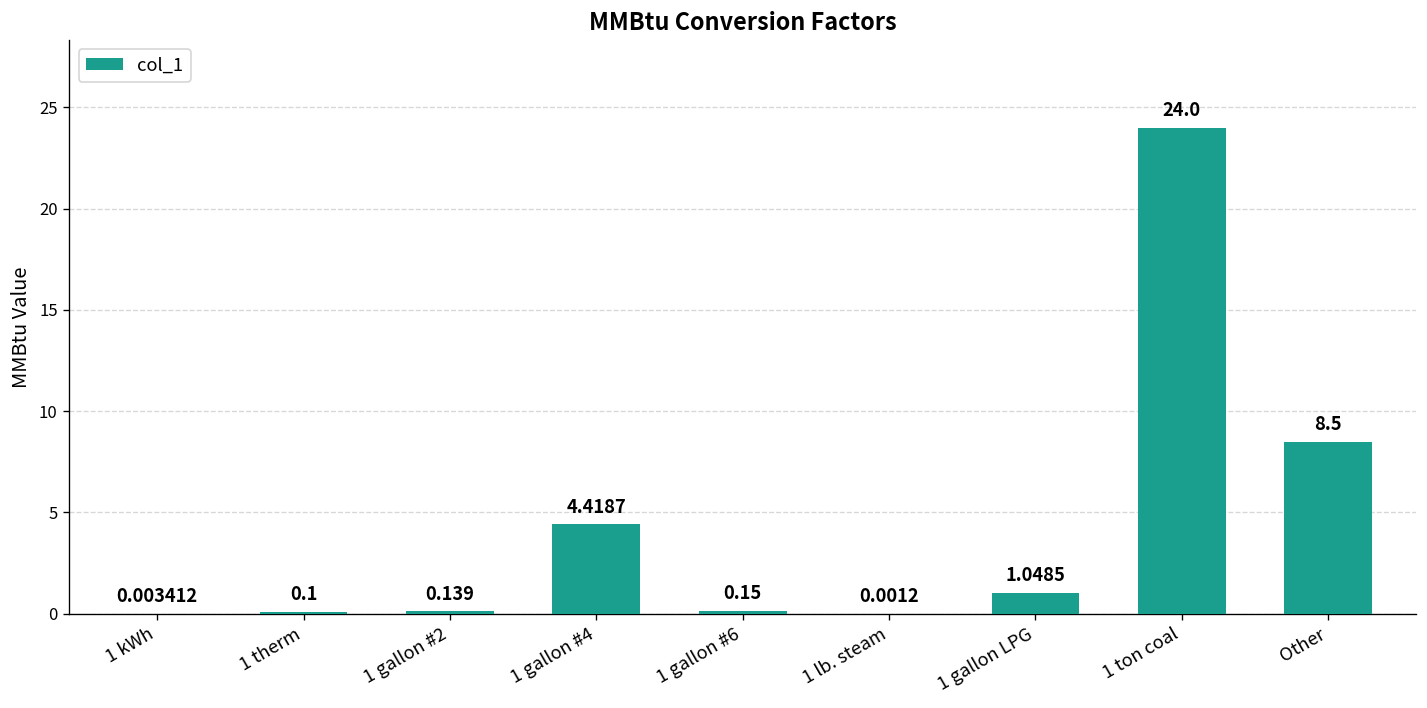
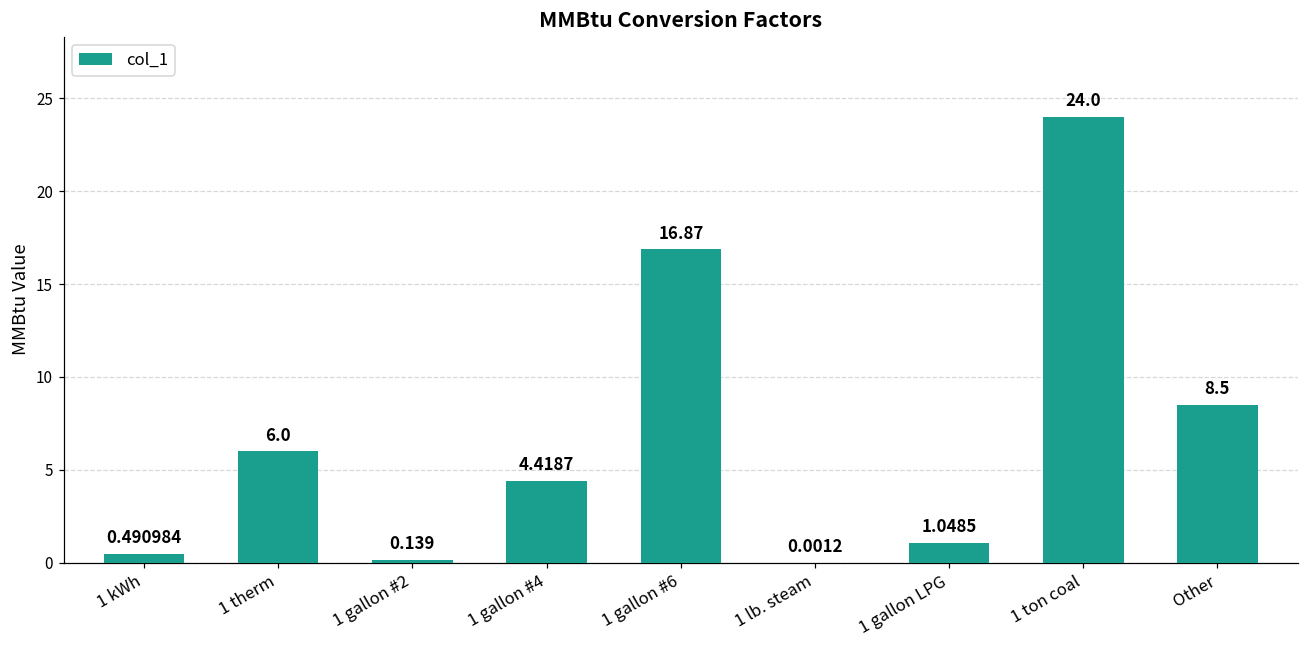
1 kWh: 0.003412 -> 0.490984
1 therm: 0.1 -> 6.0
1 gallon #6: 0.15 -> 16.87
